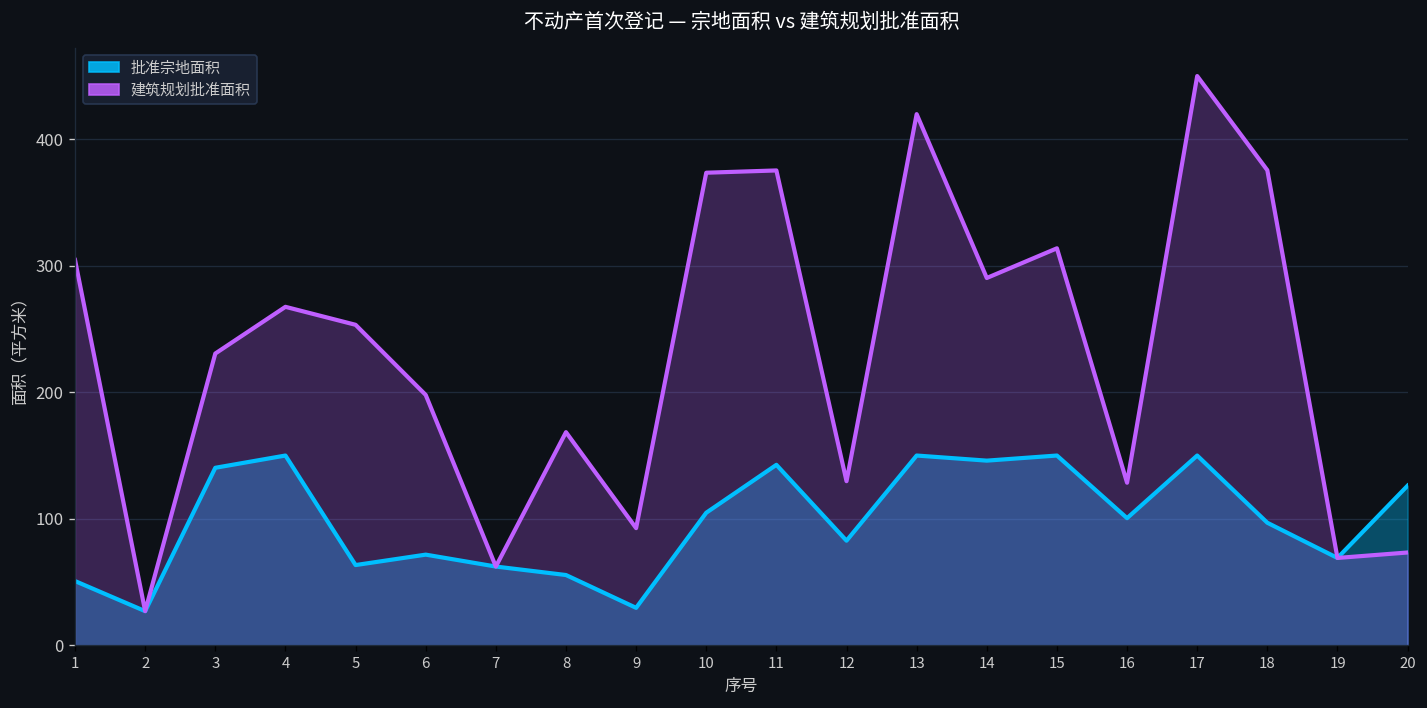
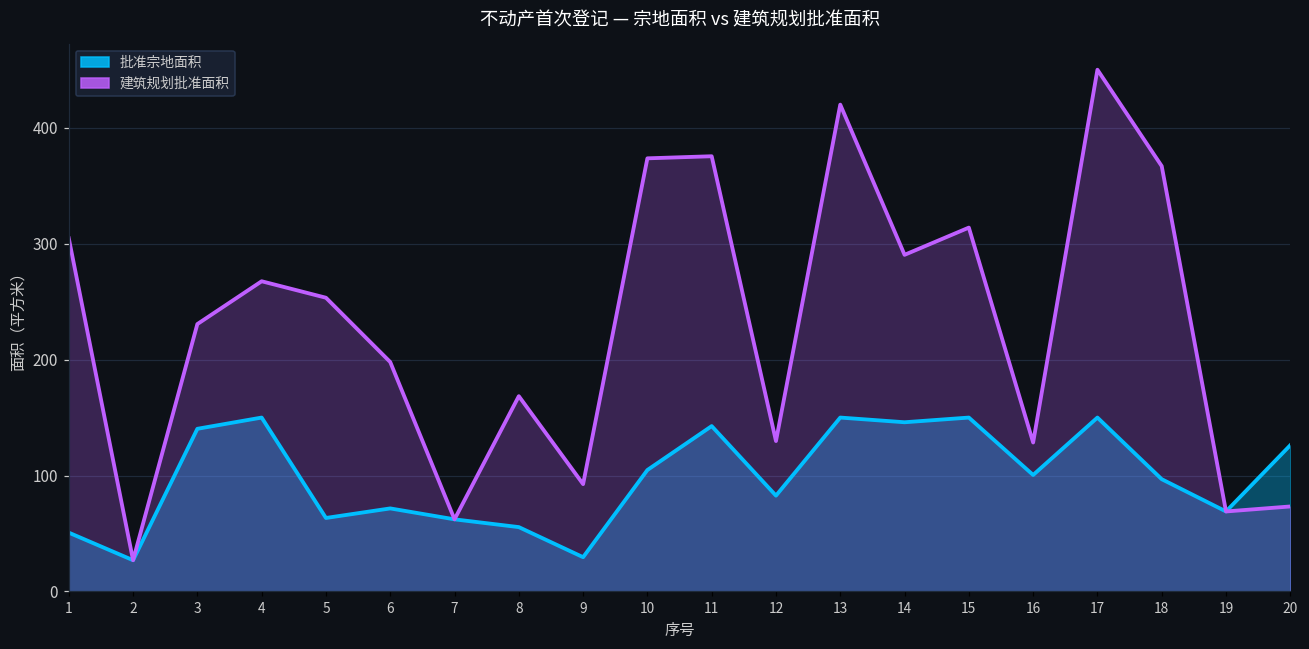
建筑规划批准面积, 18: 376 -> 367
